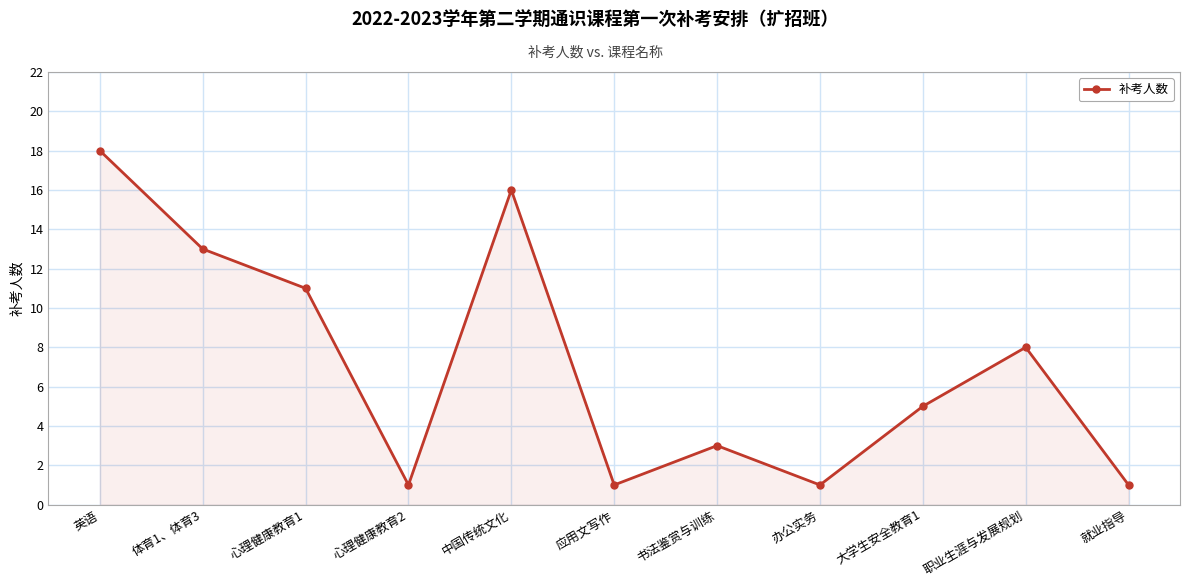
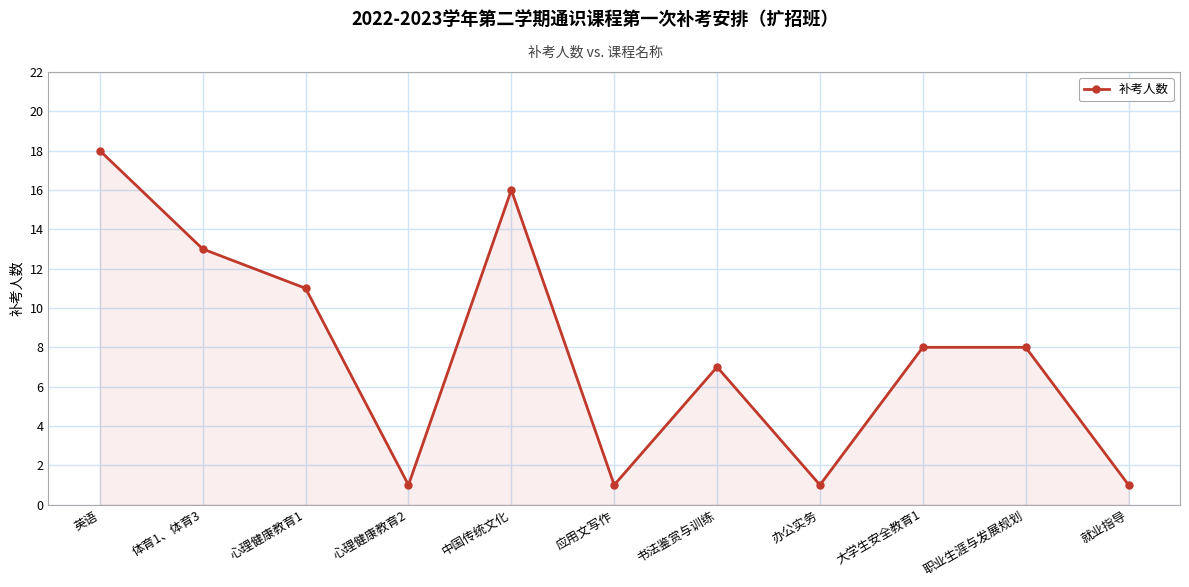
书法鉴赏与训练: 3 -> 7
大学生安全教育1: 5 -> 8
